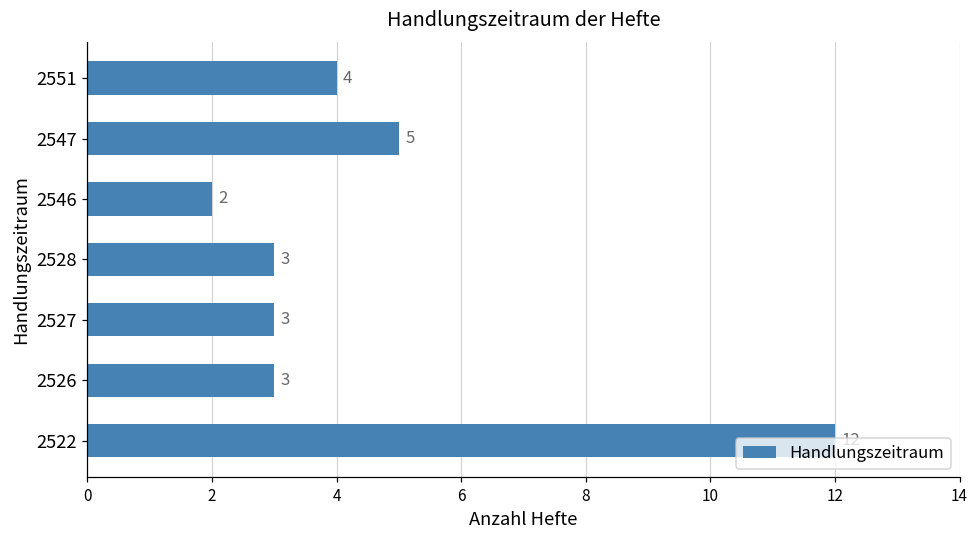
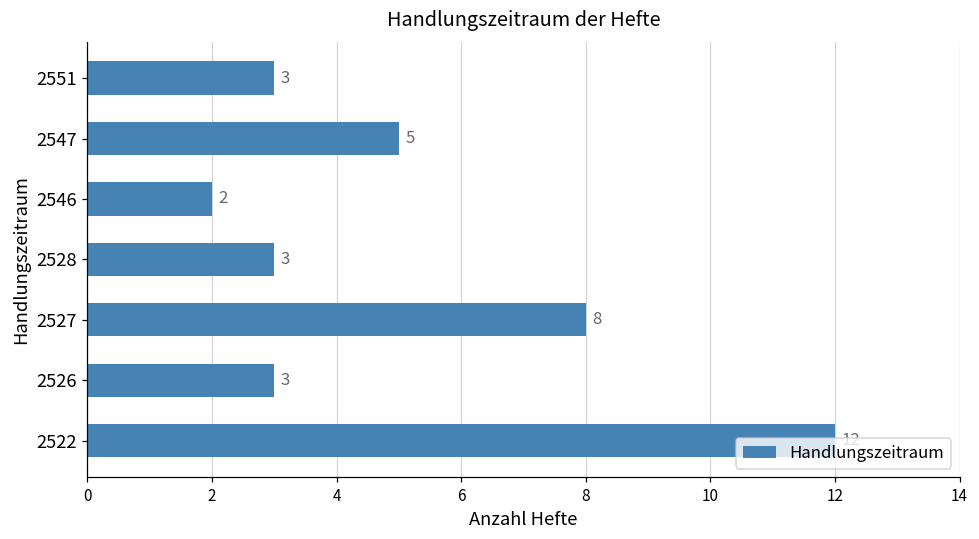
2551: 4 -> 3
2527: 3 -> 8
